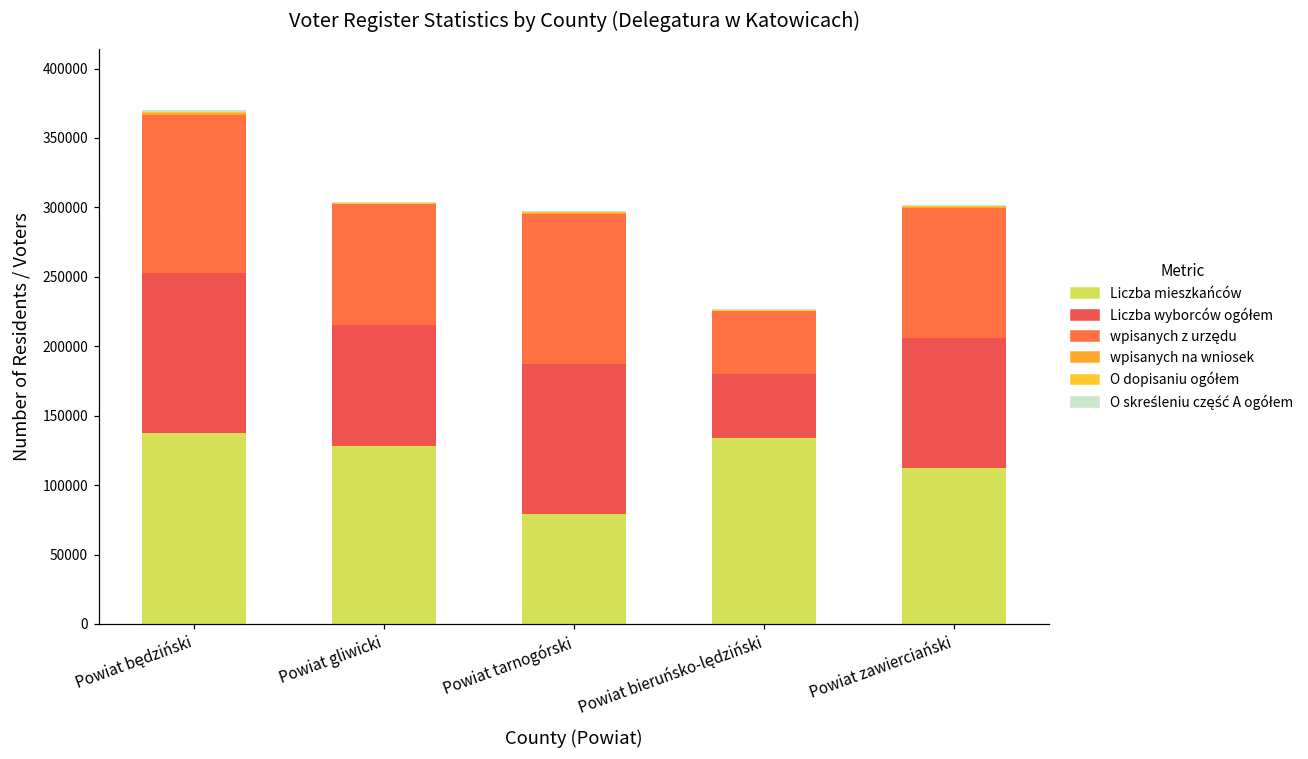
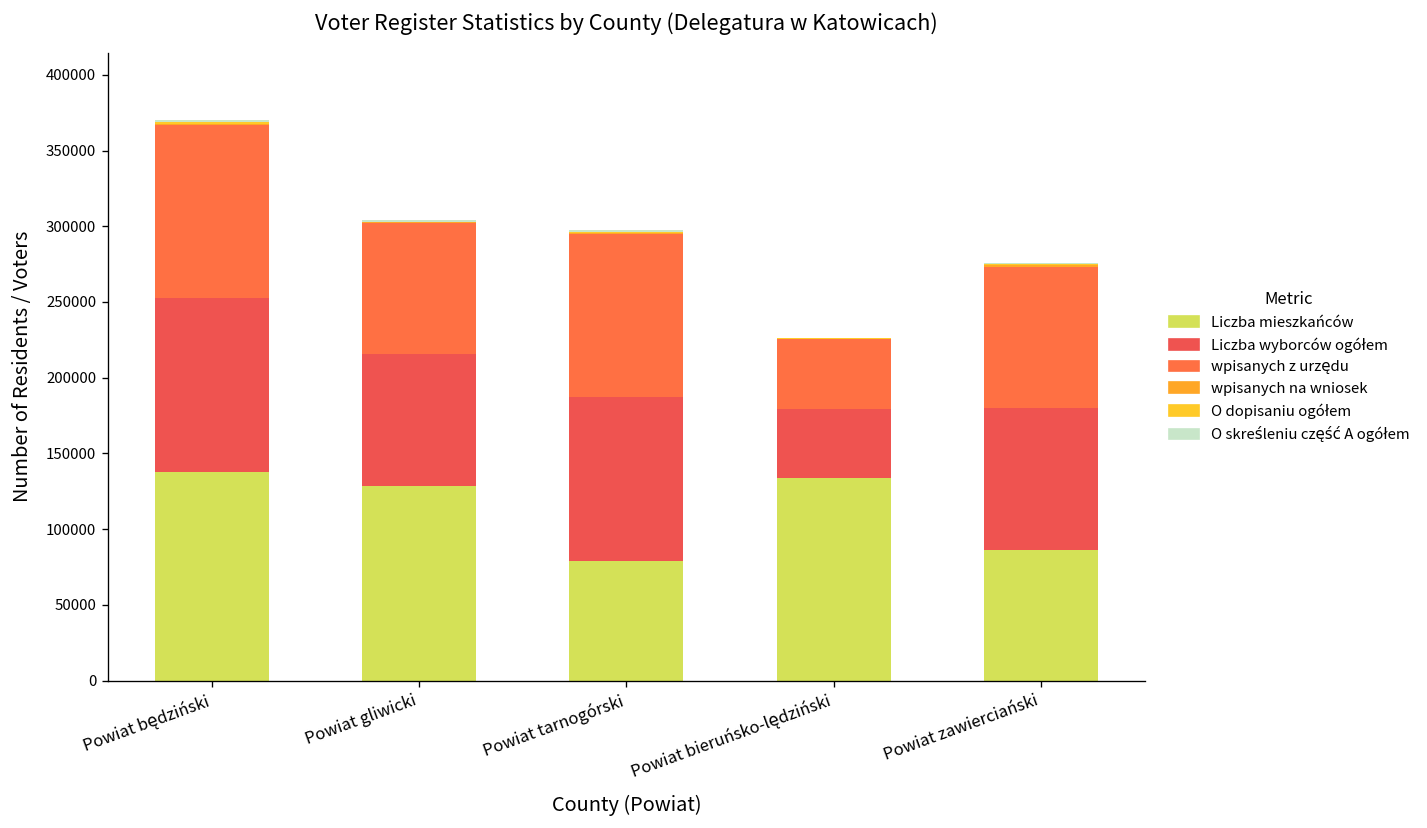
Liczba mieszkańców, Powiat zawierciański: 112000 -> 87000
